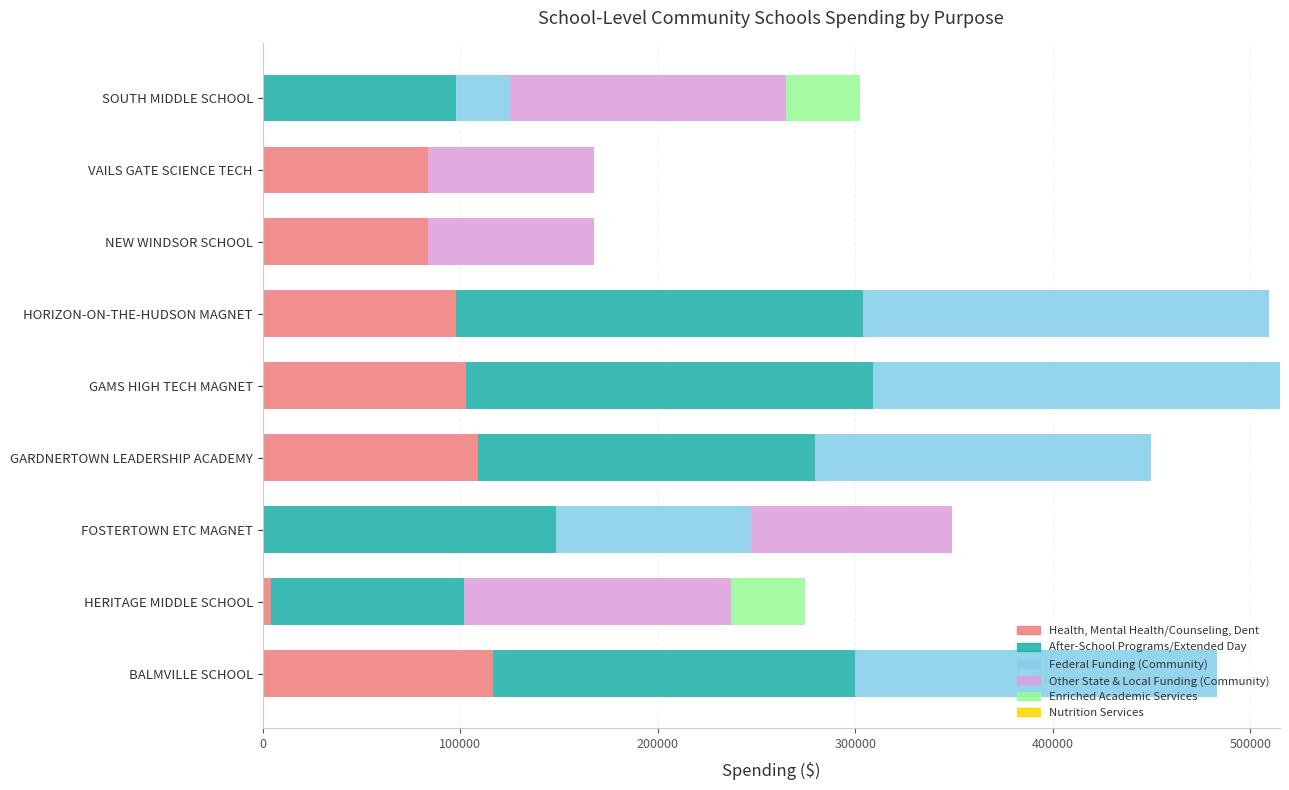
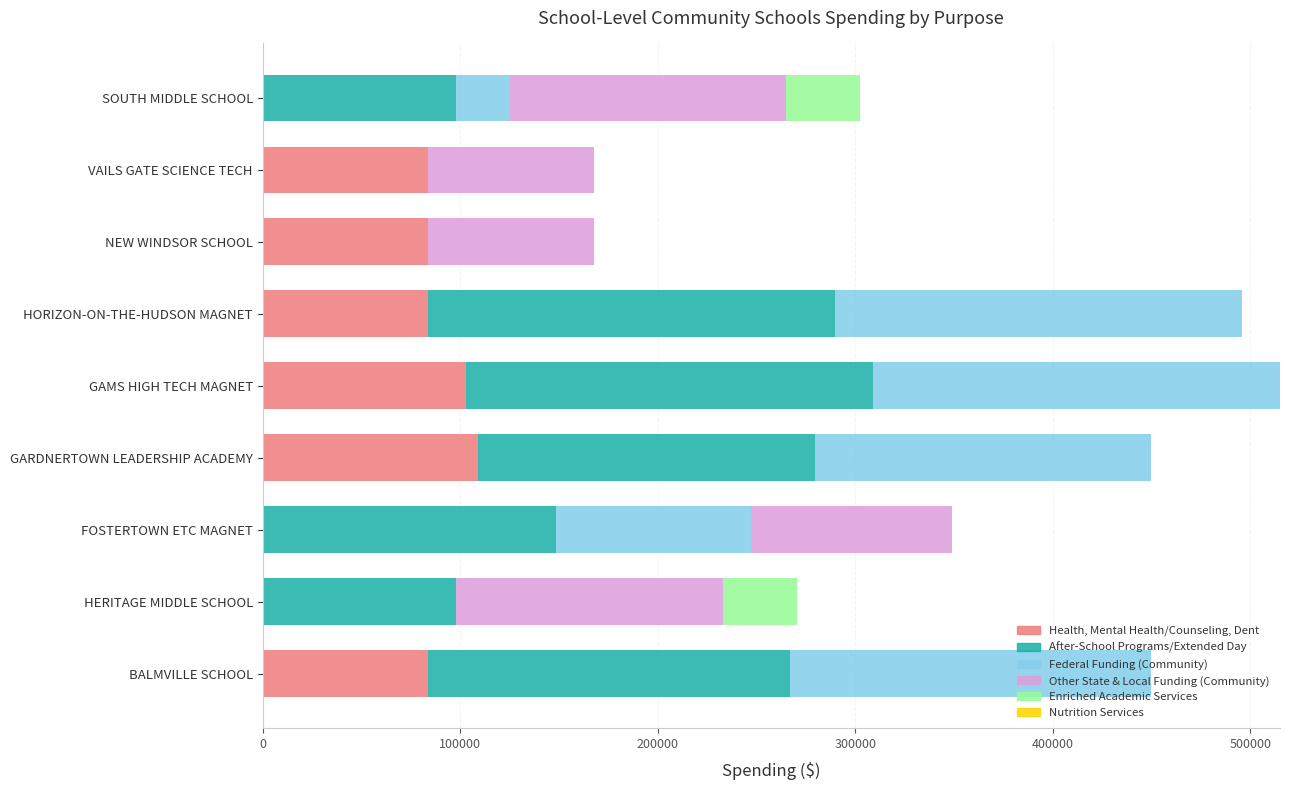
Health, Mental Health/Counseling, Dent, HORIZON-ON-THE-HUDSON MAGNET: 98000 -> 84000
Health, Mental Health/Counseling, Dent, HERITAGE MIDDLE SCHOOL: 4000 -> 0
Health, Mental Health/Counseling, Dent, BALMVILLE SCHOOL: 117000 -> 84000
